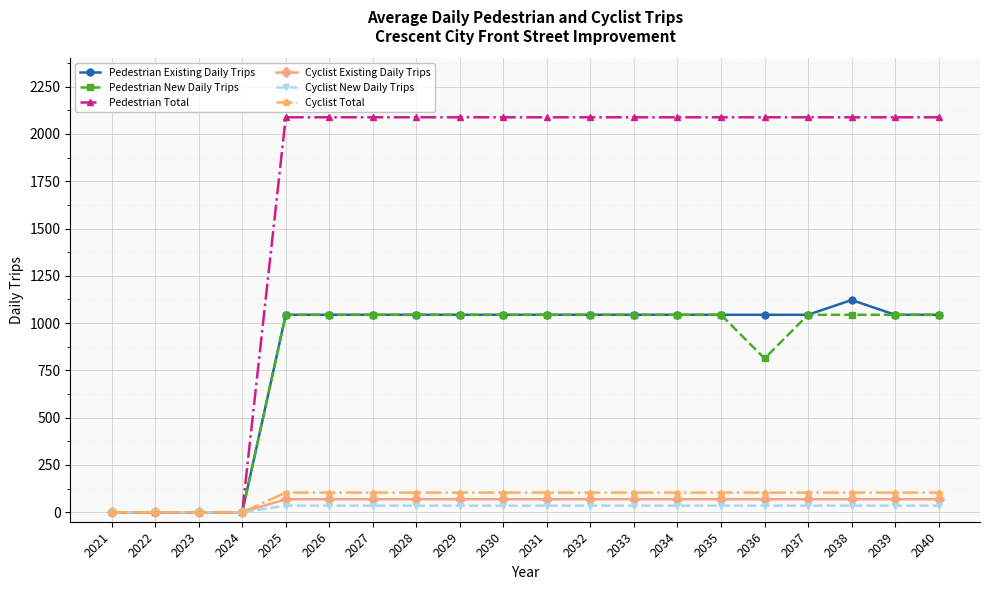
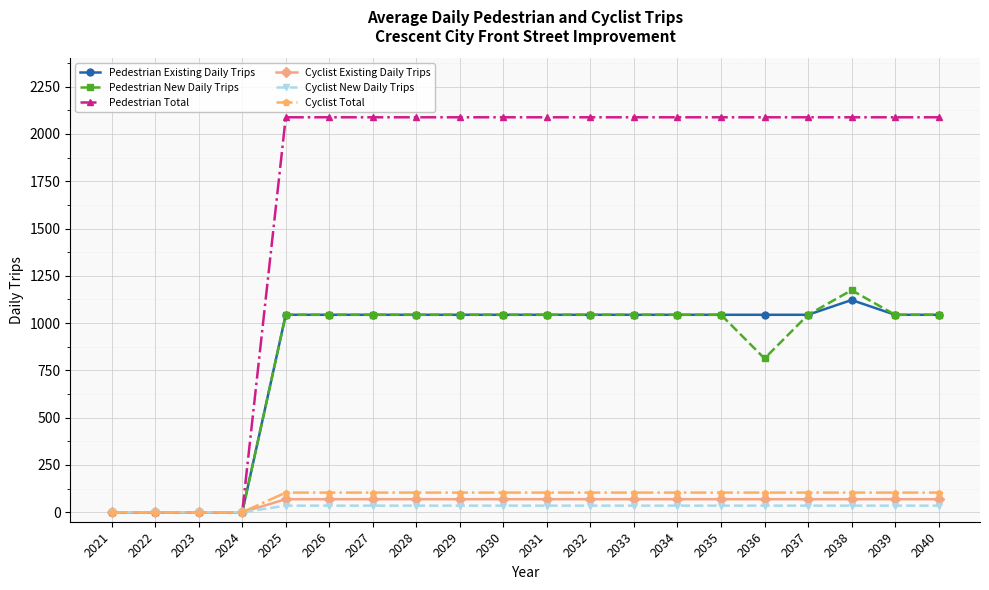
Pedestrian New Daily Trips, 2038: 1040 -> 1170
